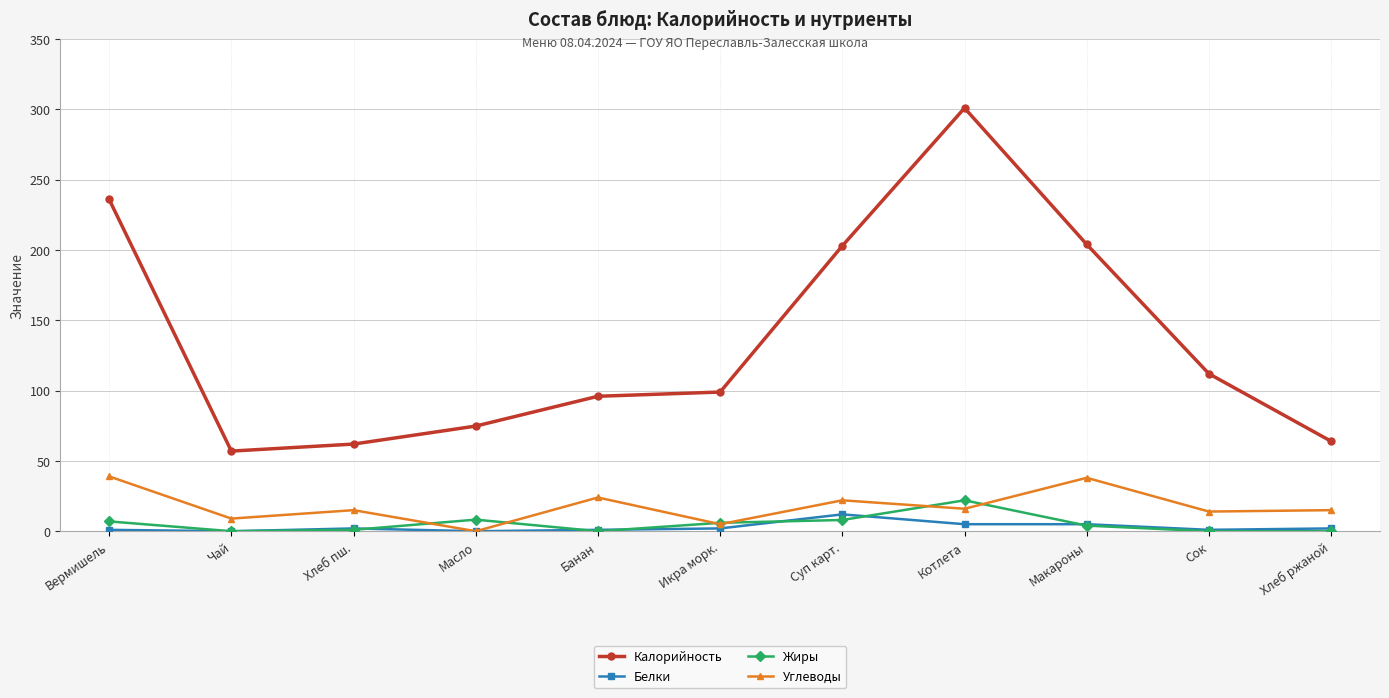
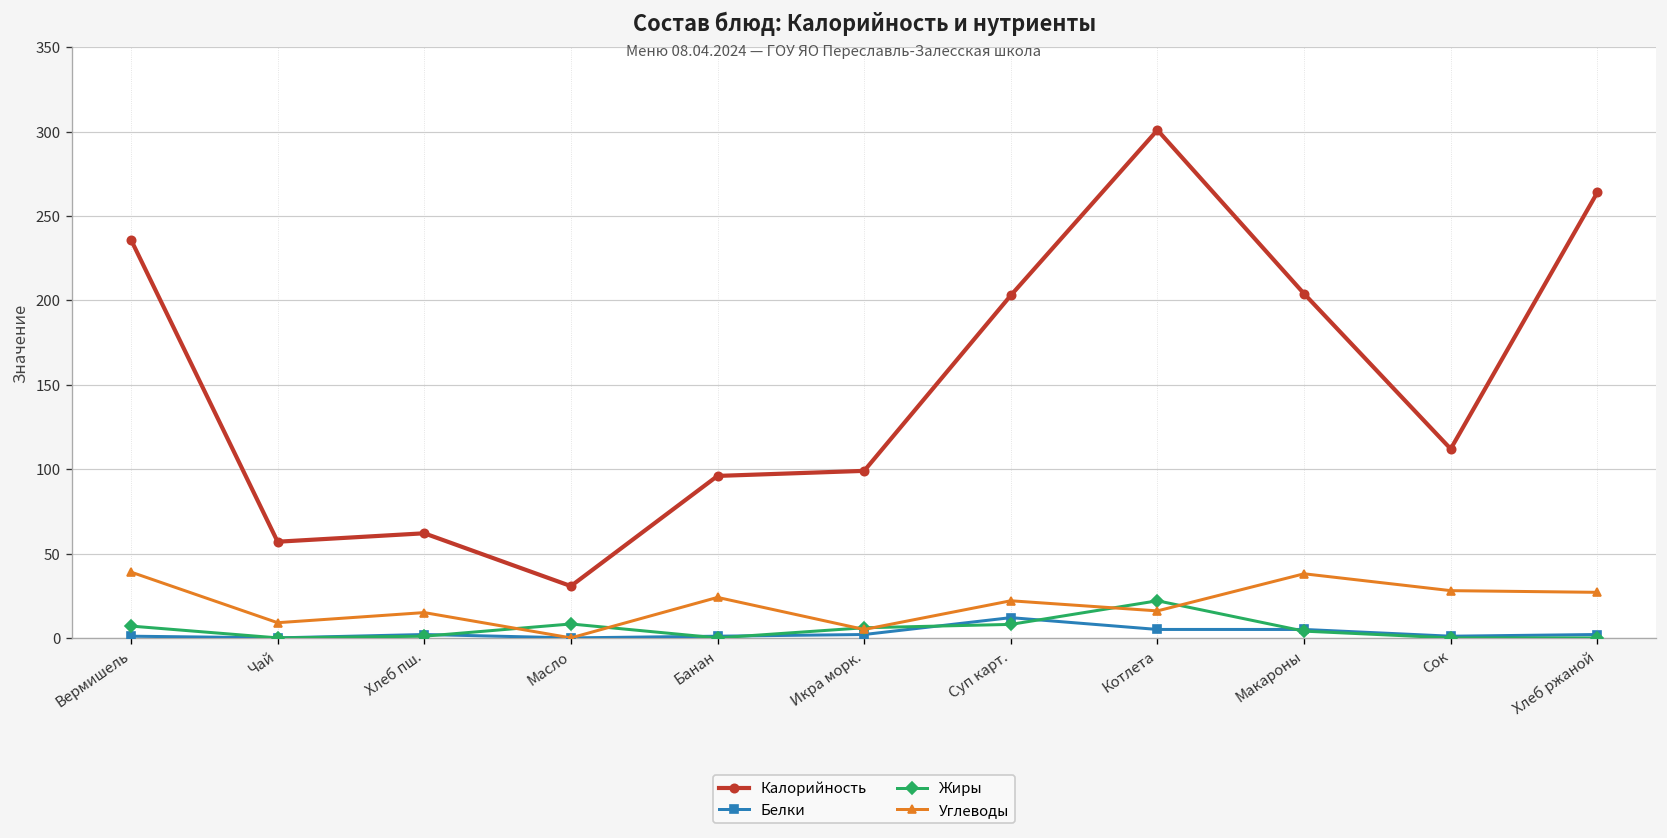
Калорийность, Масло: 75 -> 31
Углеводы, Сок: 14 -> 28
Калорийность, Хлеб ржаной: 64 -> 264
Углеводы, Хлеб ржаной: 15 -> 27
